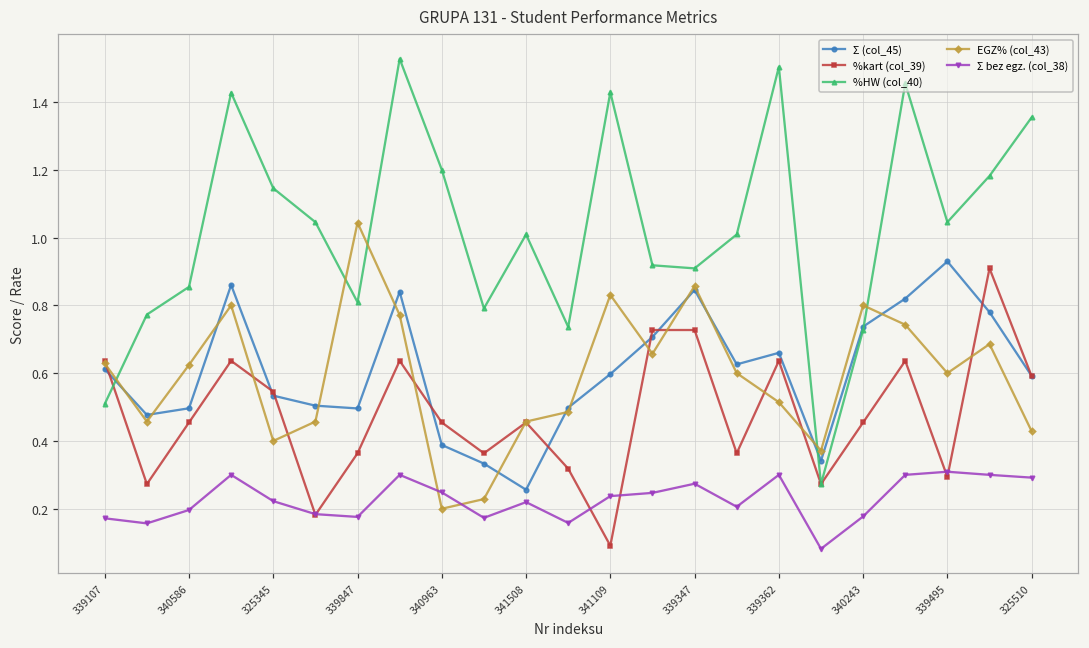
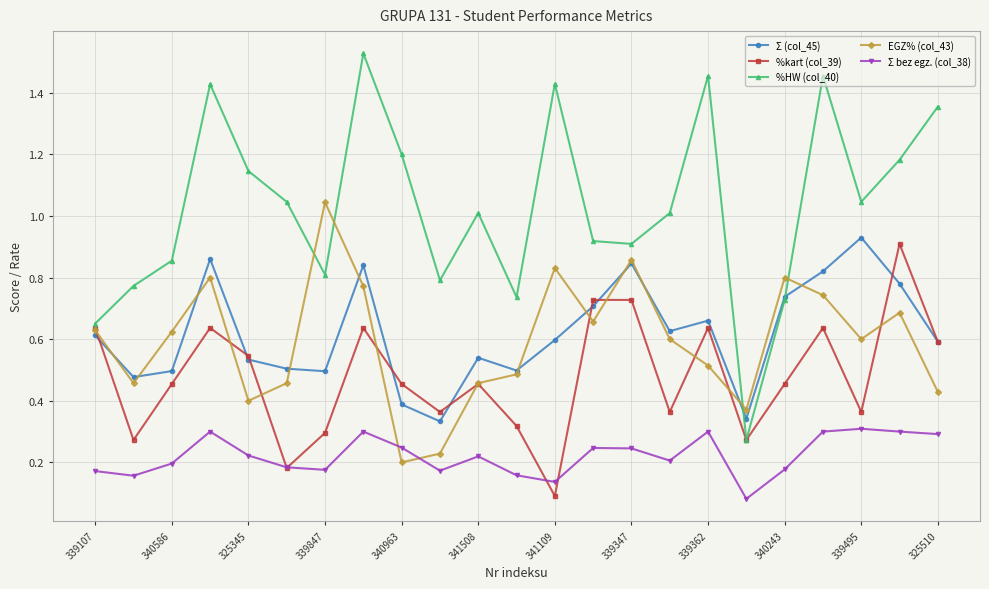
%HW (col_40), 339107: 0.51 -> 0.65
%kart (col_39), 339847: 0.36 -> 0.30
Σ (col_45), 341508: 0.26 -> 0.54
Σ bez egz. (col_38), 341109: 0.24 -> 0.14
Σ bez egz. (col_38), 339347: 0.27 -> 0.25
%HW (col_40), 339362: 1.50 -> 1.45
%kart (col_39), 339495: 0.29 -> 0.36
